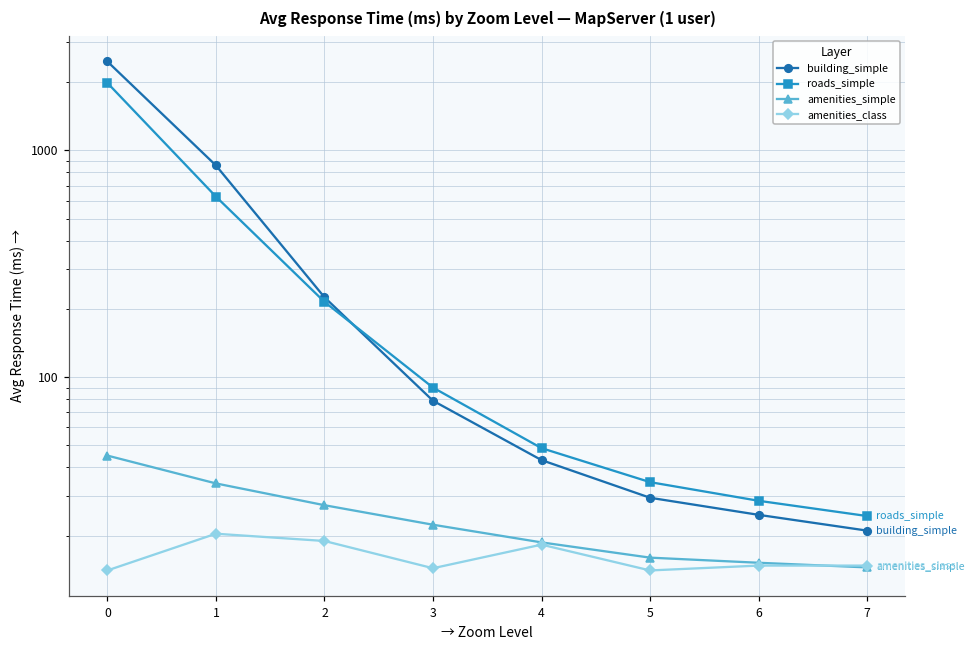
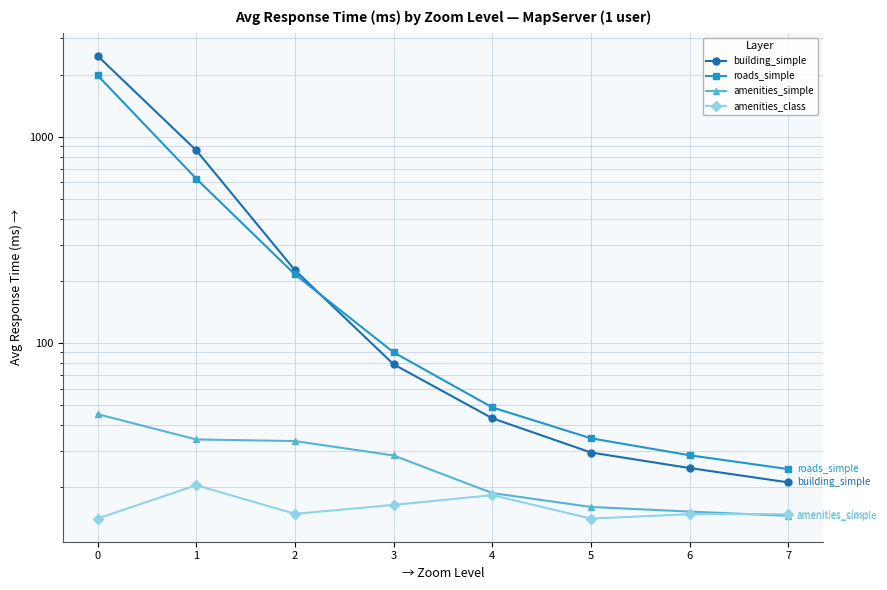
amenities_simple, 2: 27 -> 33
amenities_class, 2: 19 -> 15
amenities_simple, 3: 22 -> 28
amenities_class, 3: 14 -> 16
